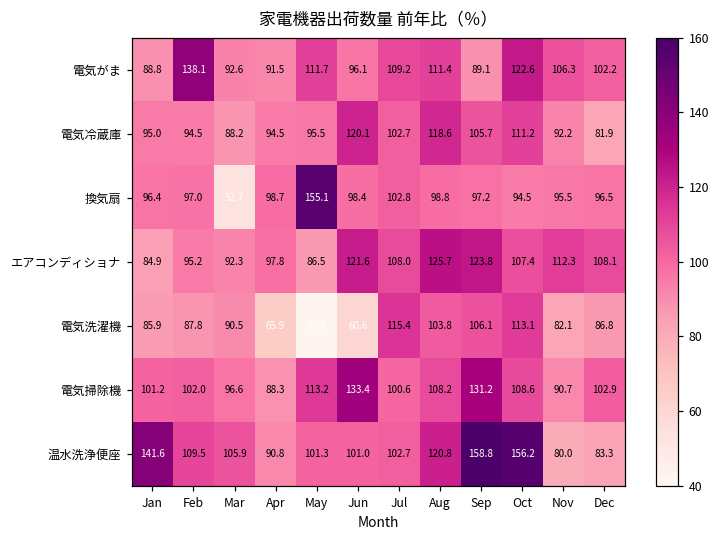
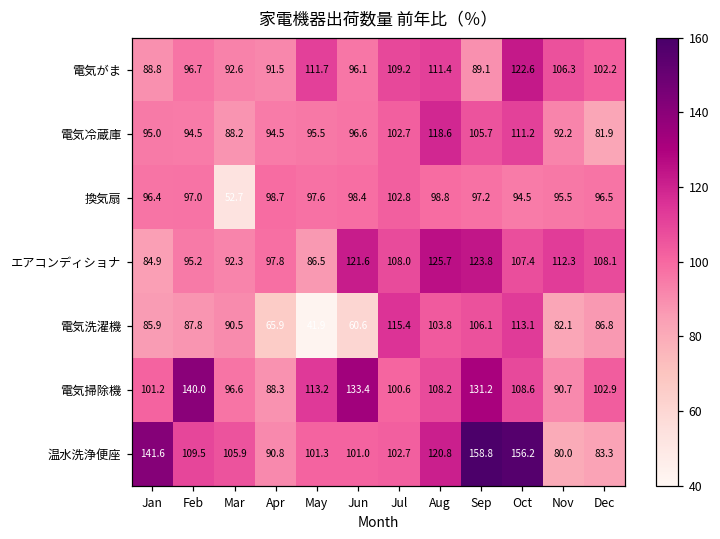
電気がま, Feb: 138.1 -> 96.7
電気冷蔵庫, Jun: 120.1 -> 96.6
換気扇, May: 155.1 -> 97.6
電気掃除機, Feb: 102.0 -> 140.0
